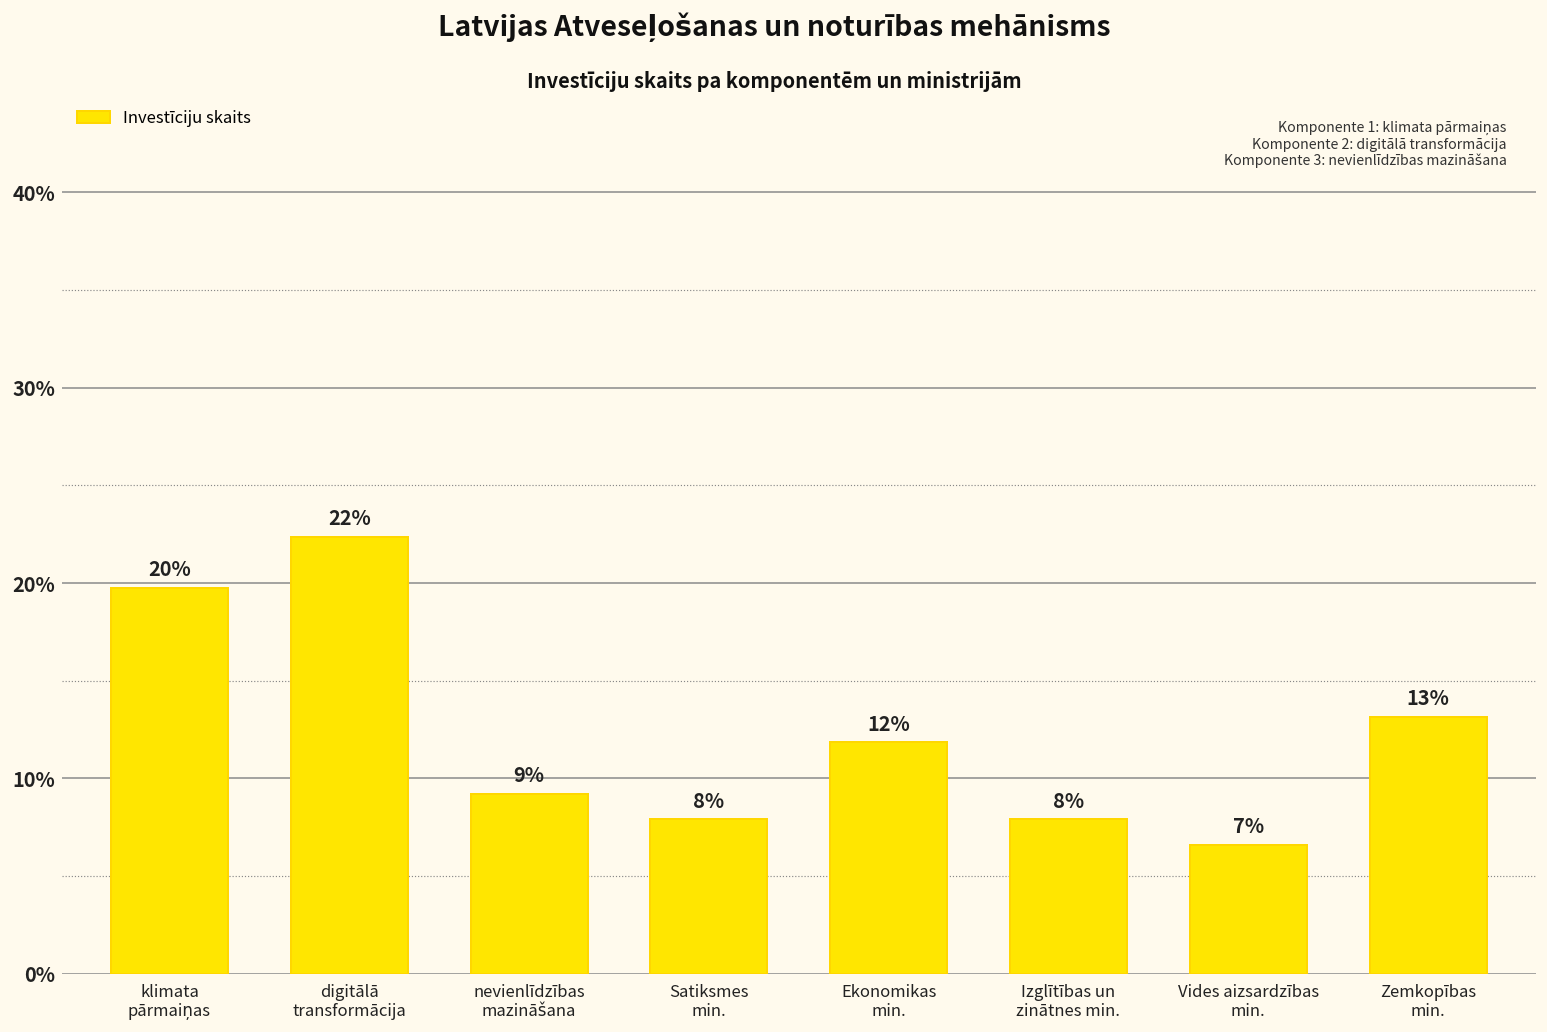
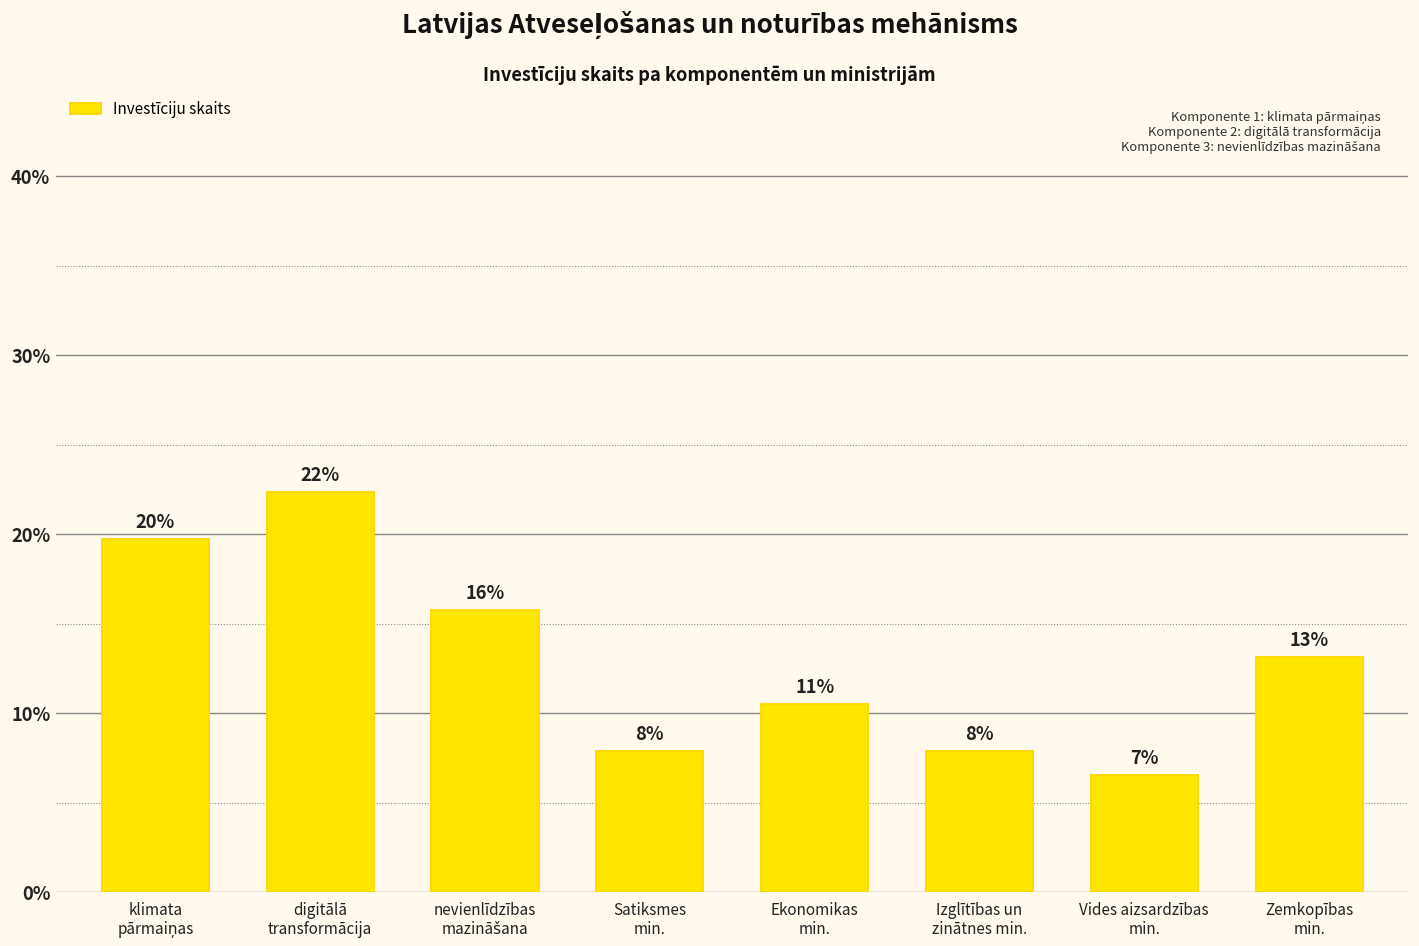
nevienlīdzības mazināšana: 9% -> 16%
Ekonomikas min.: 12% -> 11%
